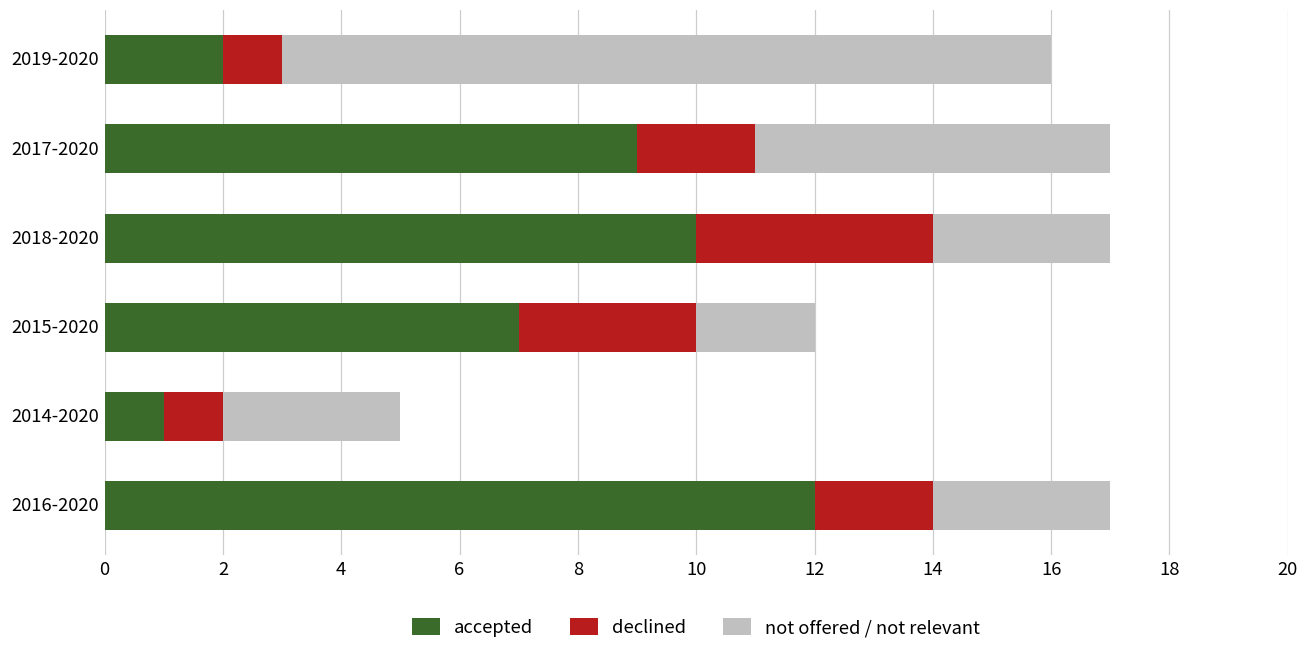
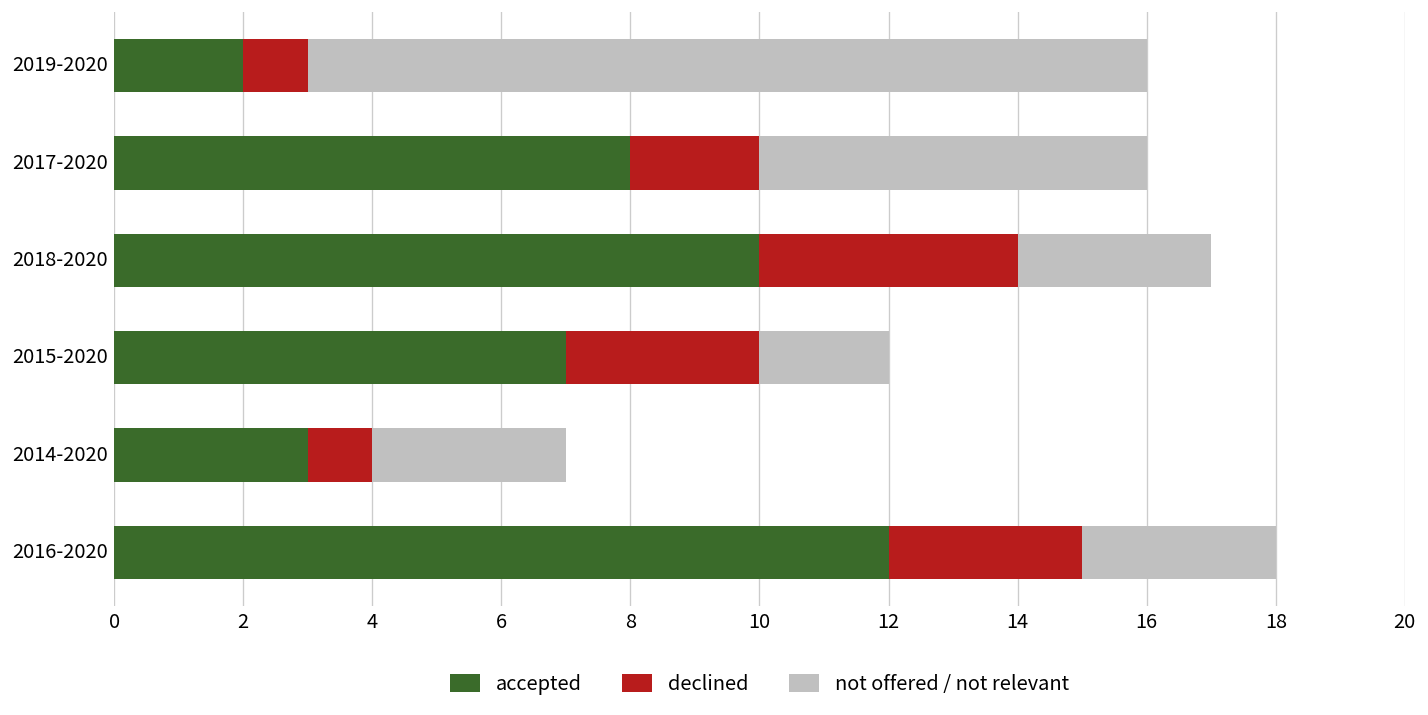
accepted, 2017-2020: 9 -> 8
accepted, 2014-2020: 1 -> 3
declined, 2016-2020: 2 -> 3
